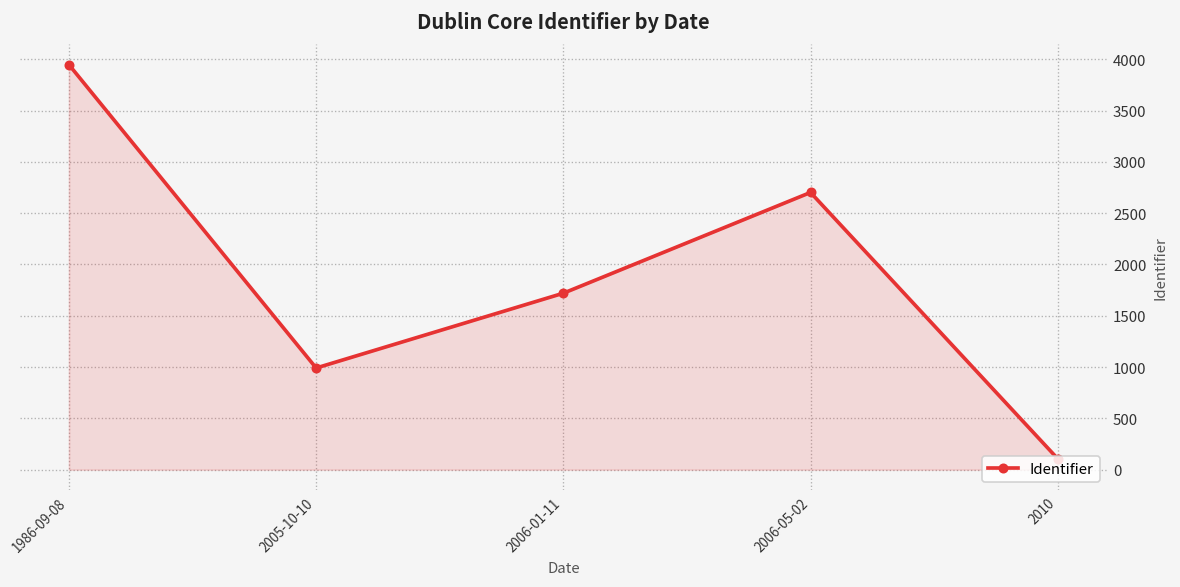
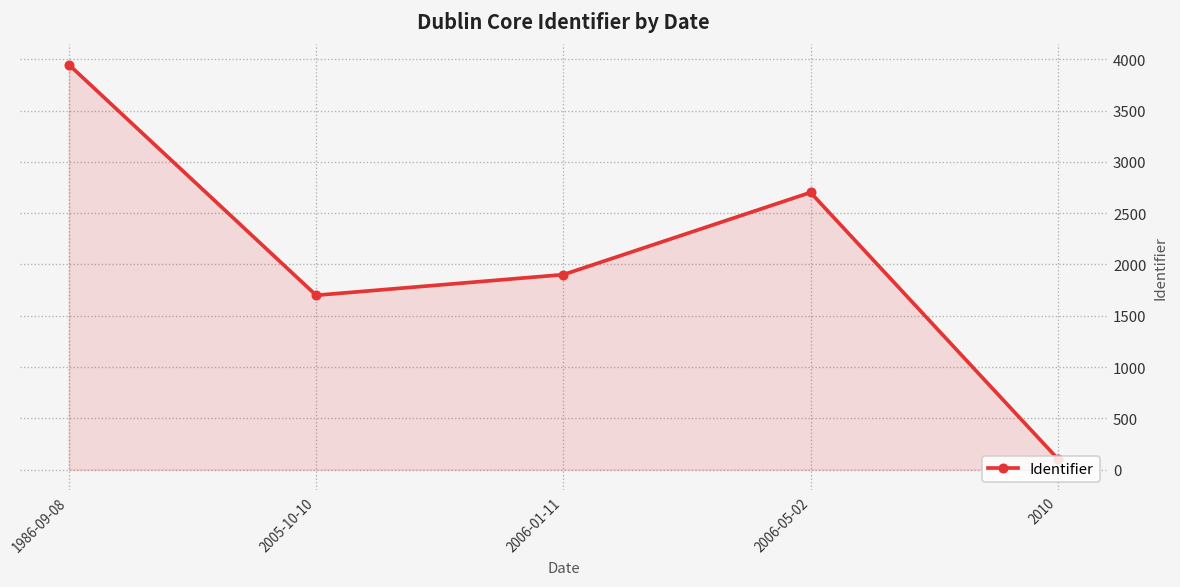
2005-10-10: 1000 -> 1700
2006-01-11: 1700 -> 1900
